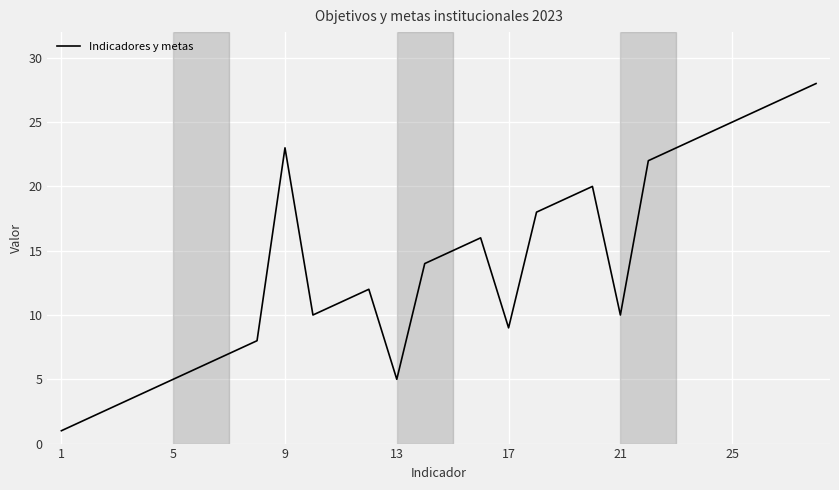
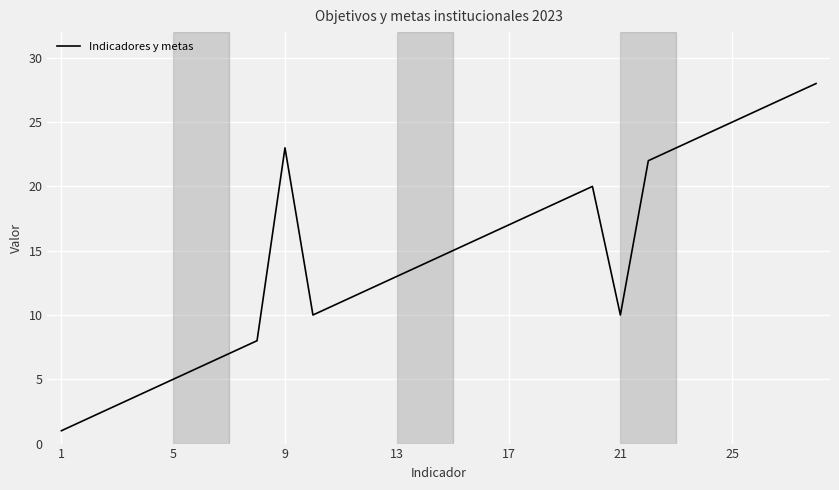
13: 5 -> 13
17: 9 -> 17
